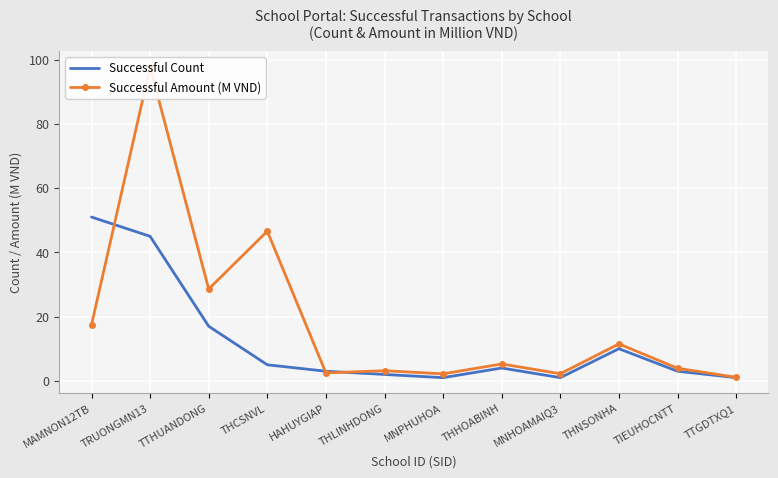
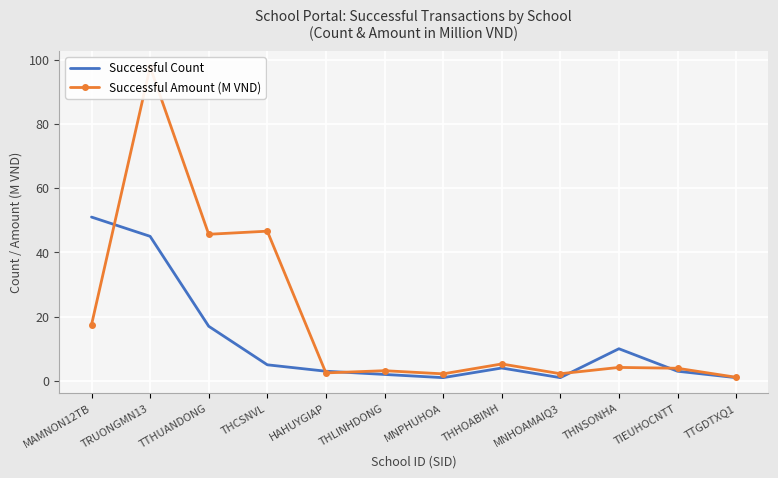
Successful Amount (M VND), TTHUANDONG: 29 -> 46
Successful Amount (M VND), THNSONHA: 12 -> 4
